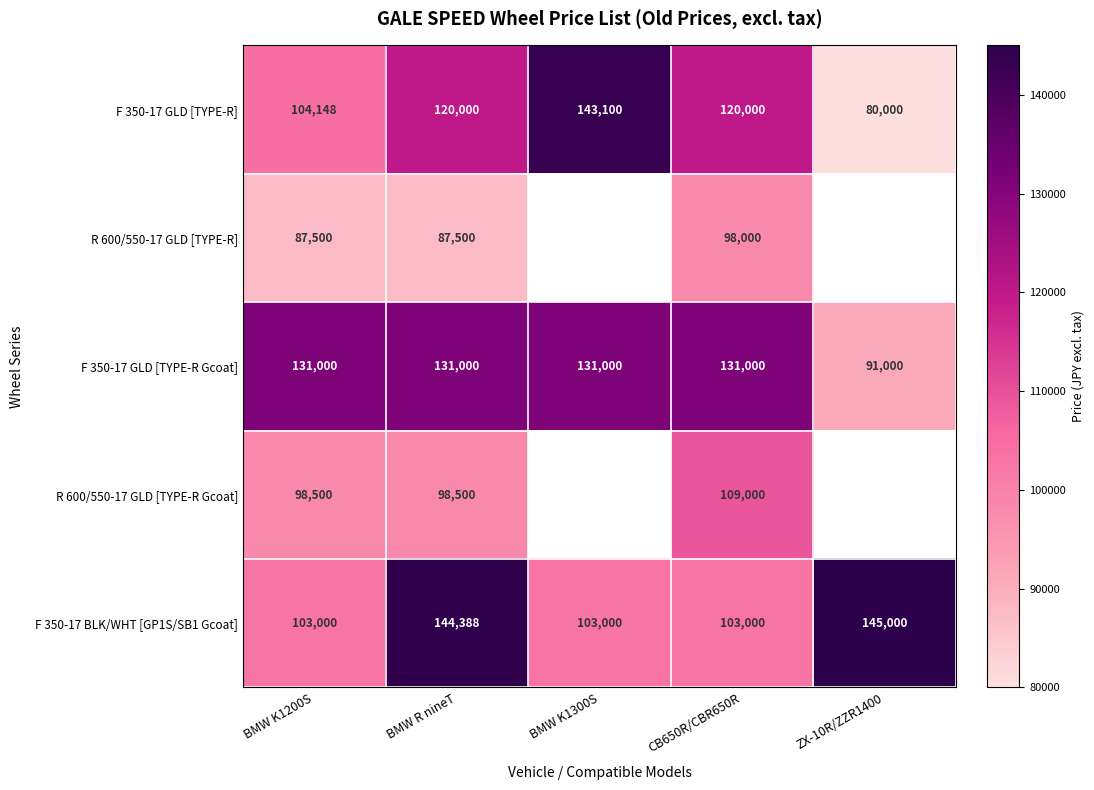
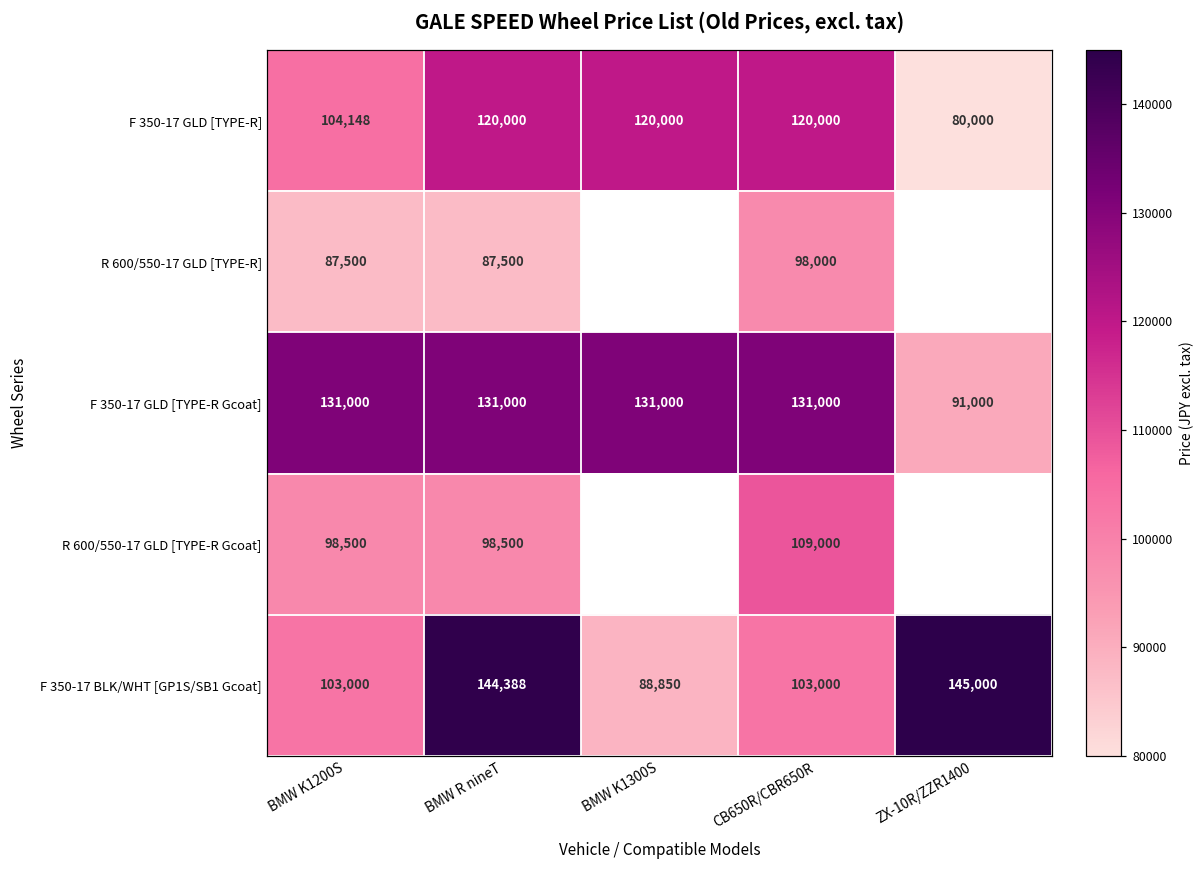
F 350-17 GLD [TYPE-R], BMW K1300S: 143,100 -> 120,000
F 350-17 BLK/WHT [GP1S/SB1 Gcoat], BMW K1300S: 103,000 -> 88,850
